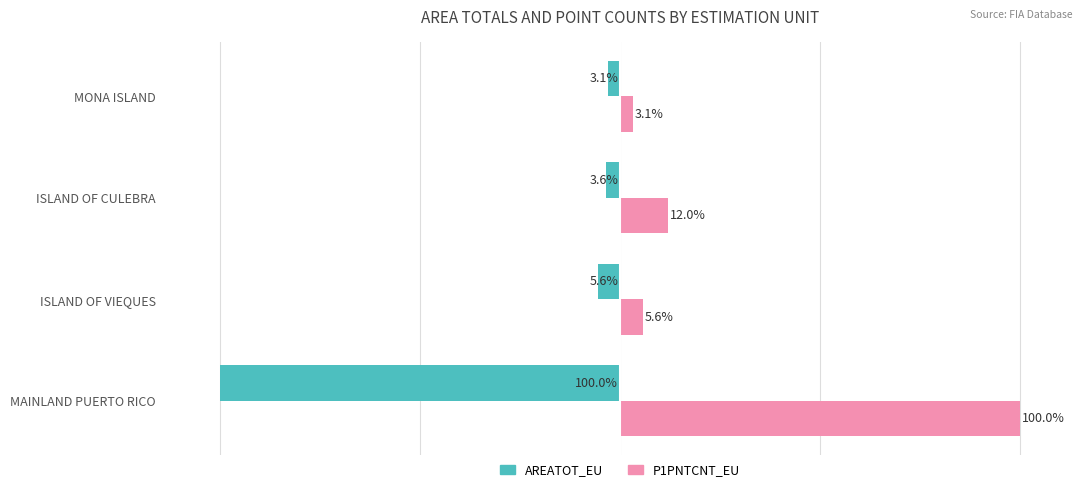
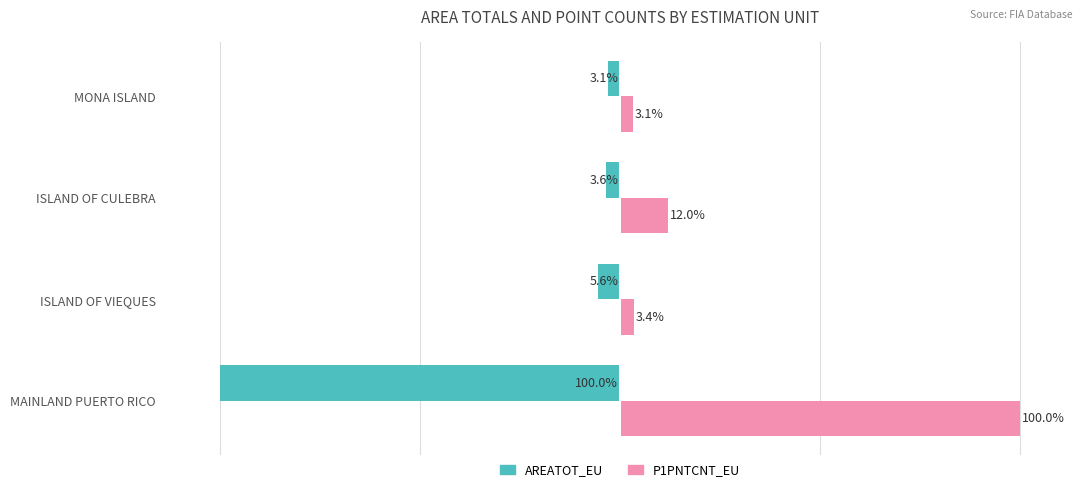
P1PNTCNT_EU, ISLAND OF VIEQUES: 5.6% -> 3.4%
